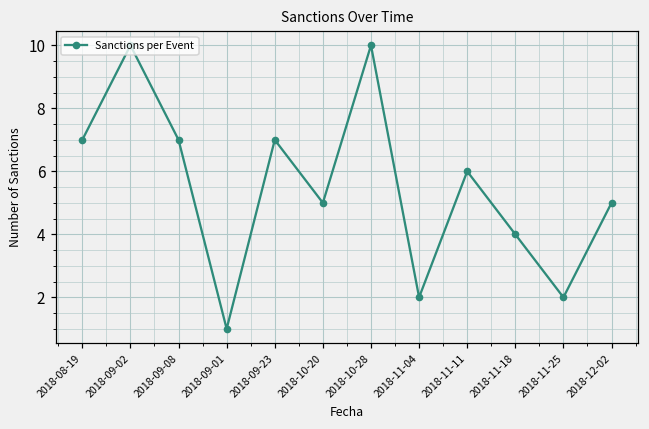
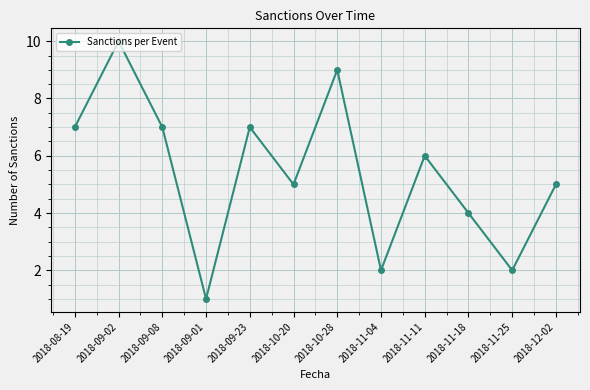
2018-10-28: 10 -> 9
